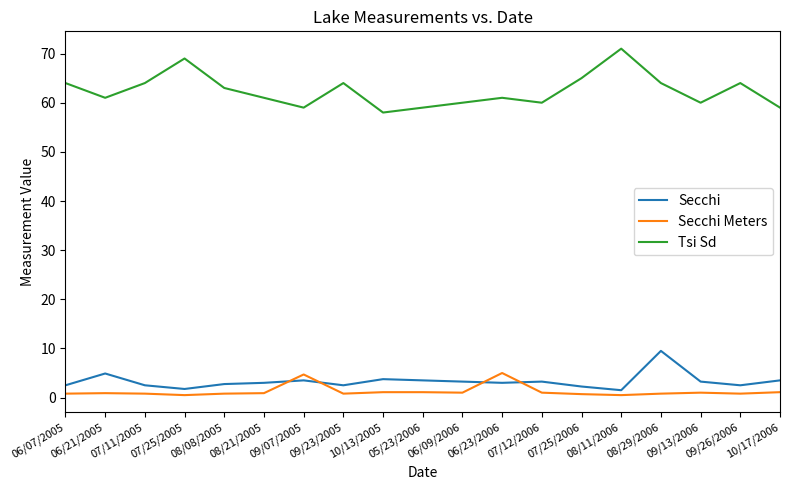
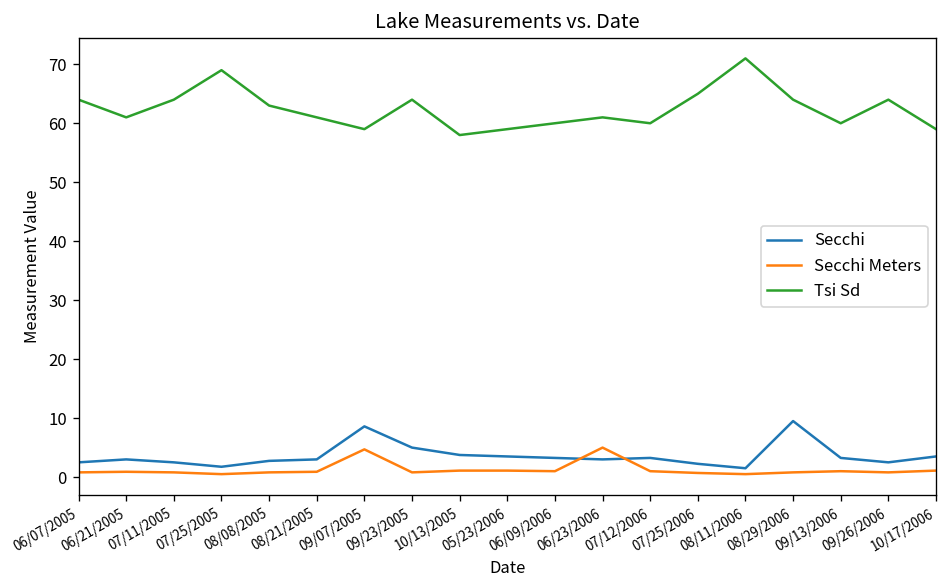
Secchi, 06/21/2005: 5 -> 3
Secchi, 09/07/2005: 4 -> 9
Secchi, 09/23/2005: 3 -> 5
